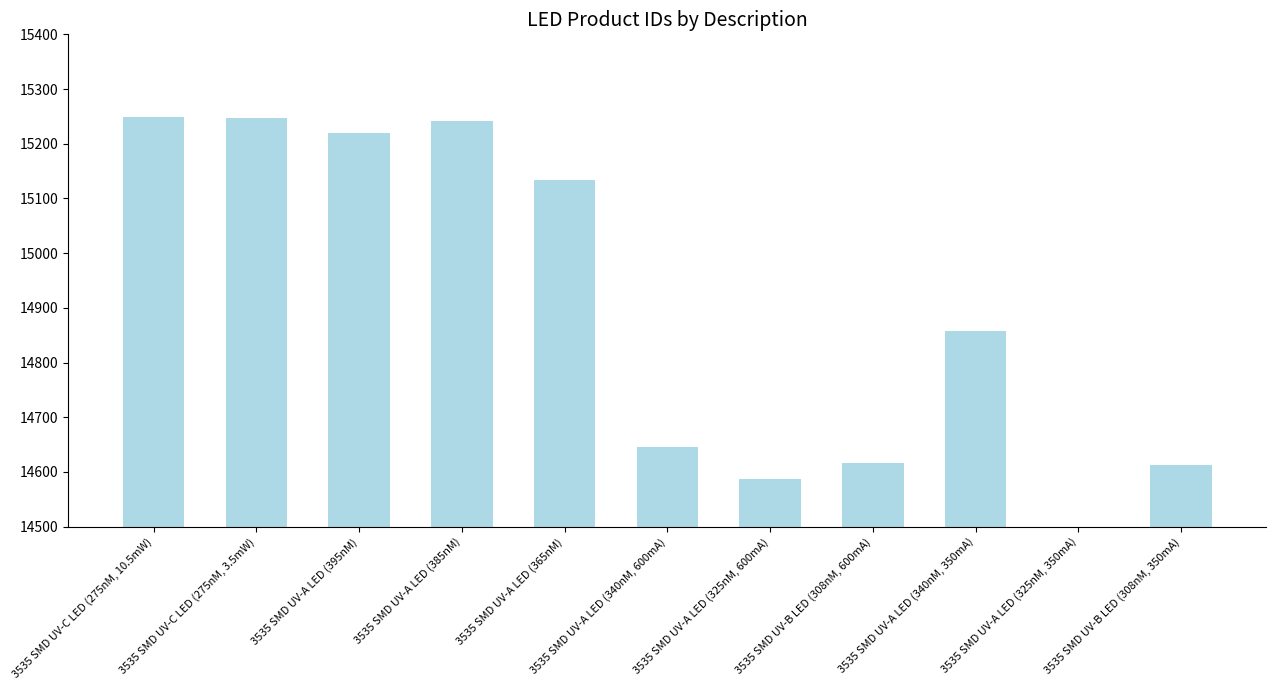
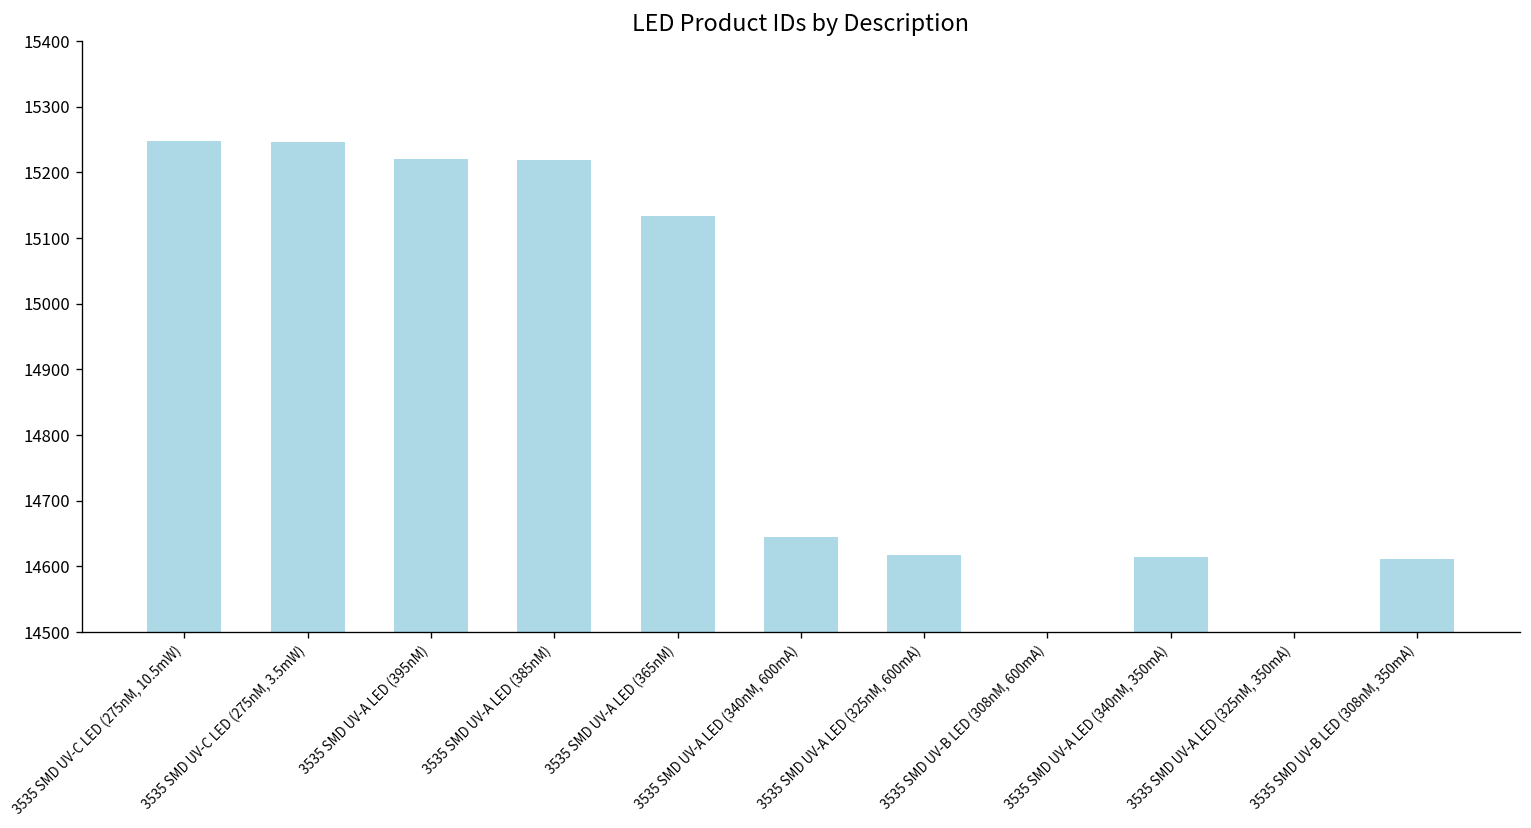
3535 SMD UV-A LED (385nM): 15240 -> 15220
3535 SMD UV-A LED (325nM, 600mA): 14590 -> 14620
3535 SMD UV-B LED (308nM, 600mA): 14620 -> 14500
3535 SMD UV-A LED (340nM, 350mA): 14860 -> 14610
